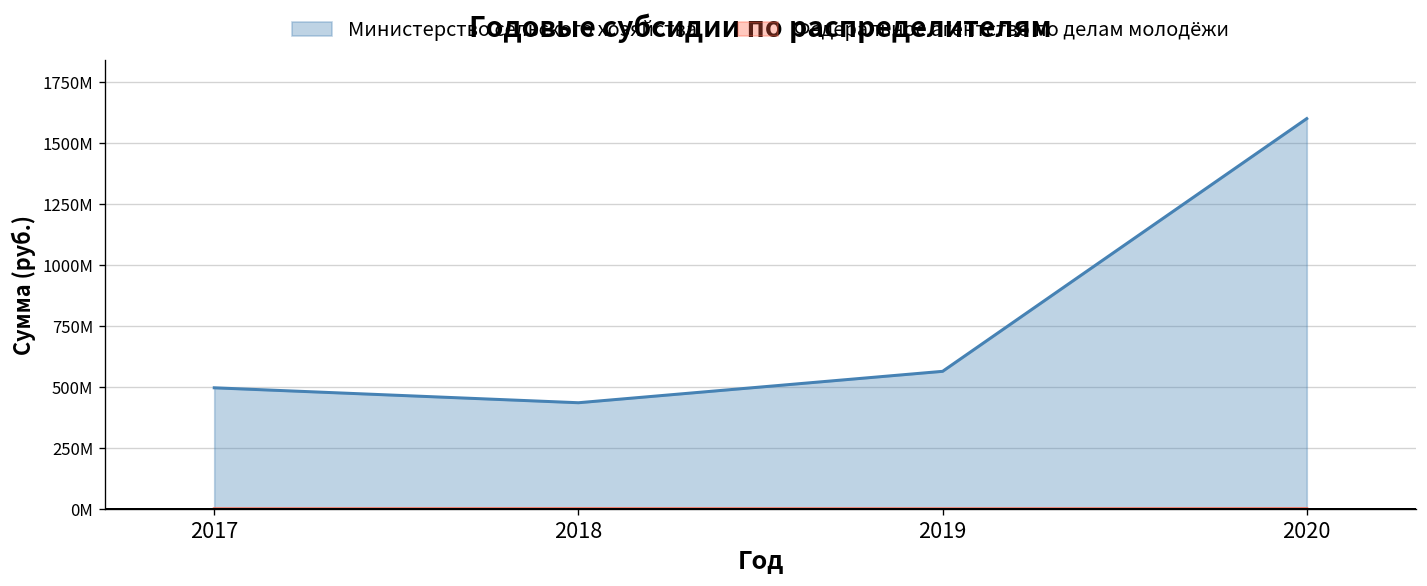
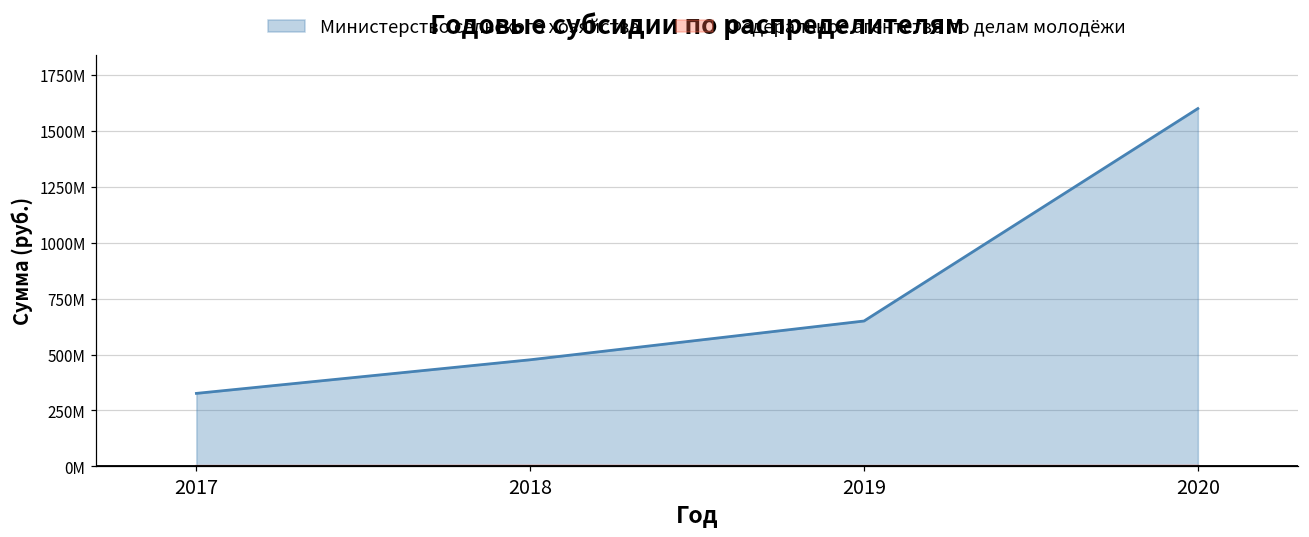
Министерство сельского хозяйства, 2017: 500М -> 330М
Министерство сельского хозяйства, 2018: 440М -> 480М
Министерство сельского хозяйства, 2019: 560М -> 650М
